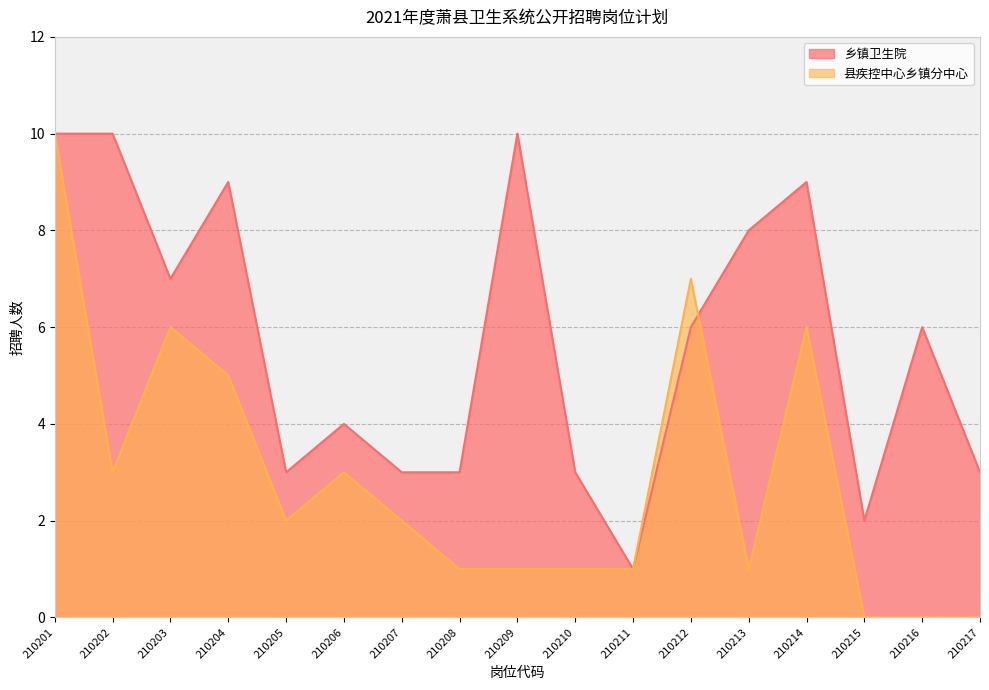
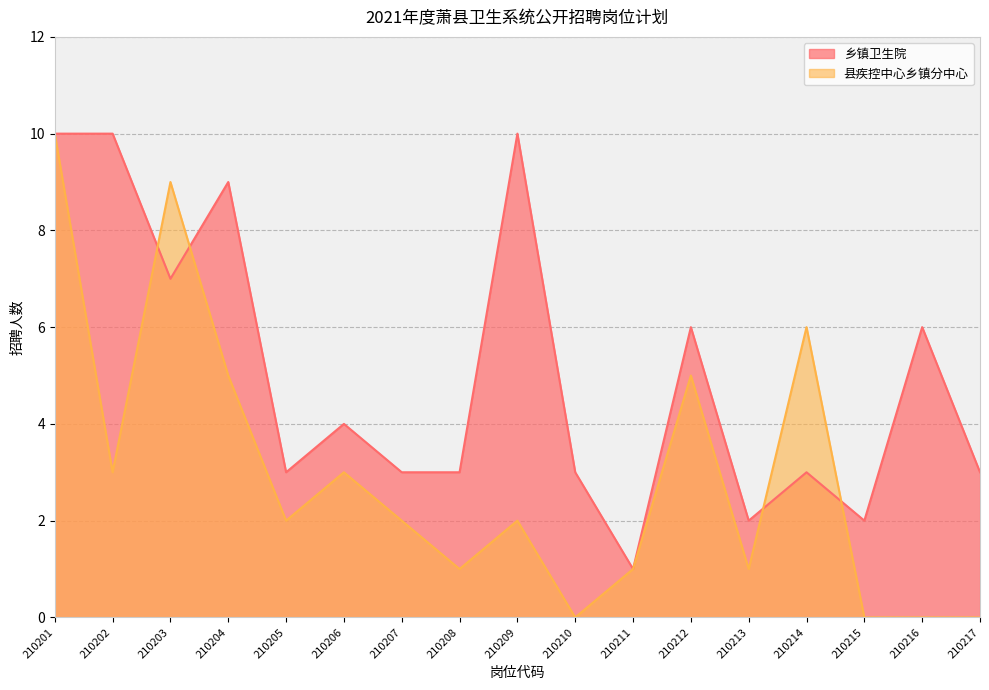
县疾控中心乡镇分中心, 210203: 6 -> 9
县疾控中心乡镇分中心, 210209: 1 -> 2
县疾控中心乡镇分中心, 210210: 1 -> 0
县疾控中心乡镇分中心, 210212: 7 -> 5
乡镇卫生院, 210213: 8 -> 2
乡镇卫生院, 210214: 9 -> 3
